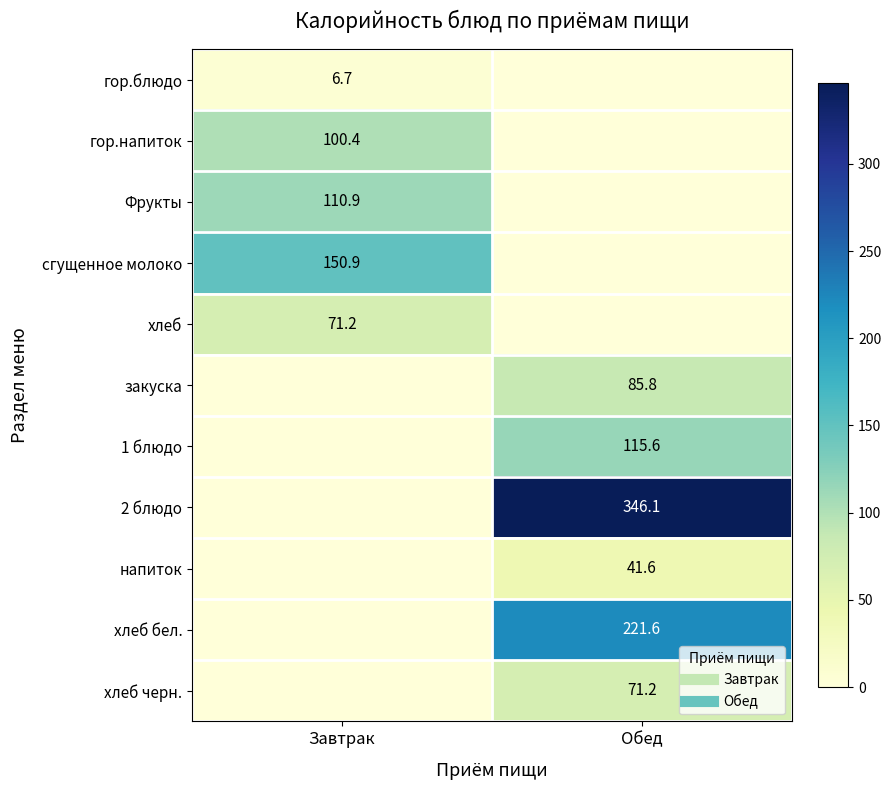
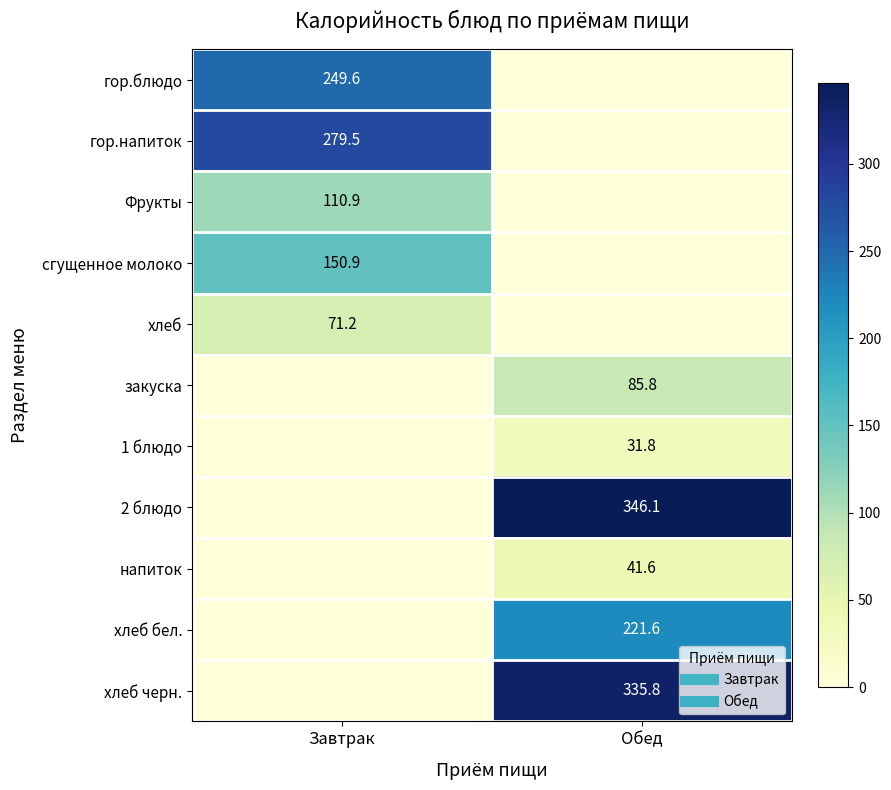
гор.блюдо, Завтрак: 6.7 -> 249.6
гор.напиток, Завтрак: 100.4 -> 279.5
1 блюдо, Обед: 115.6 -> 31.8
хлеб черн., Обед: 71.2 -> 335.8
